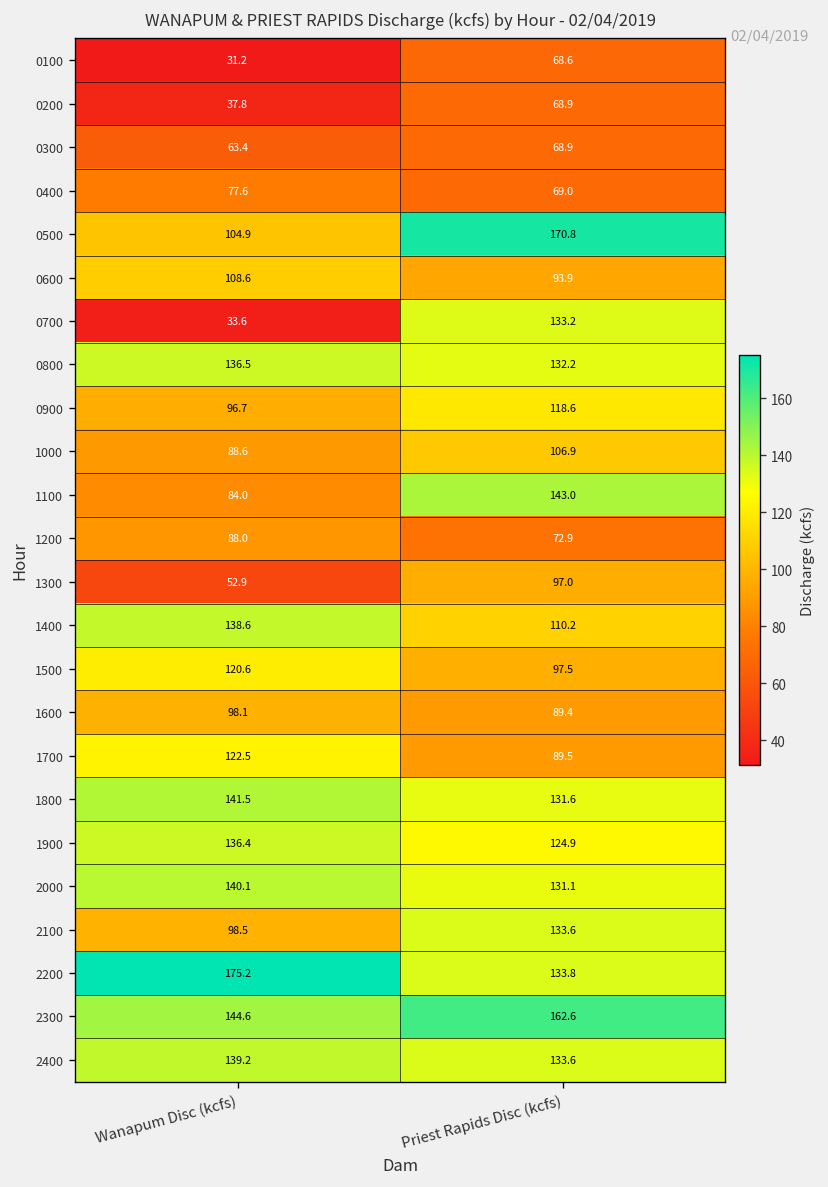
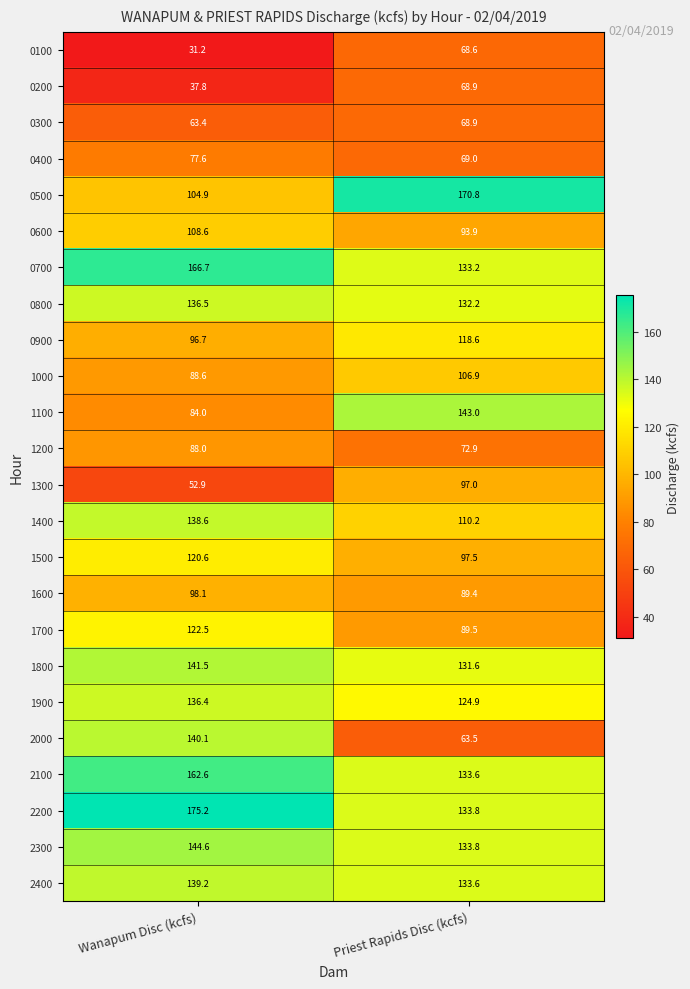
0700, Wanapum Disc (kcfs): 33.6 -> 166.7
2000, Priest Rapids Disc (kcfs): 131.1 -> 63.5
2100, Wanapum Disc (kcfs): 98.5 -> 162.6
2300, Priest Rapids Disc (kcfs): 162.6 -> 133.8
